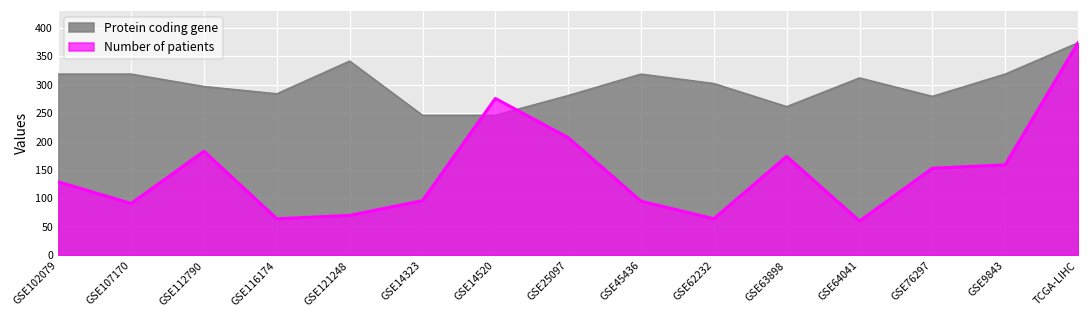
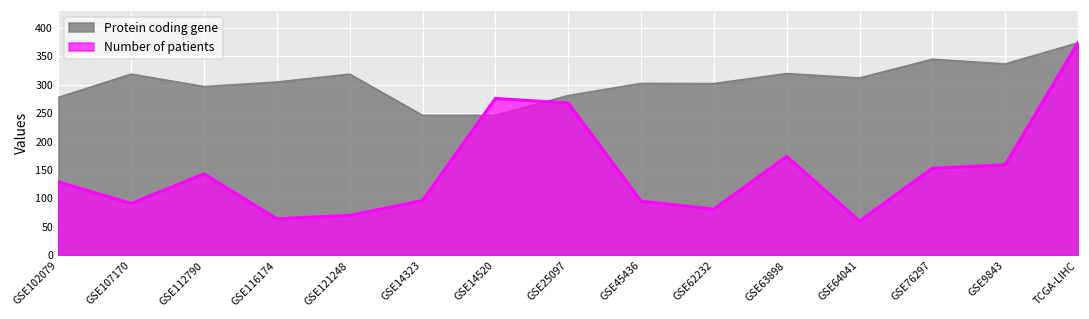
Protein coding gene, GSE102079: 320 -> 280
Number of patients, GSE112790: 180 -> 140
Protein coding gene, GSE116174: 280 -> 300
Protein coding gene, GSE121248: 340 -> 320
Number of patients, GSE25097: 210 -> 270
Protein coding gene, GSE45436: 320 -> 300
Number of patients, GSE62232: 60 -> 80
Protein coding gene, GSE63898: 260 -> 320
Protein coding gene, GSE76297: 280 -> 350
Protein coding gene, GSE9843: 320 -> 340
